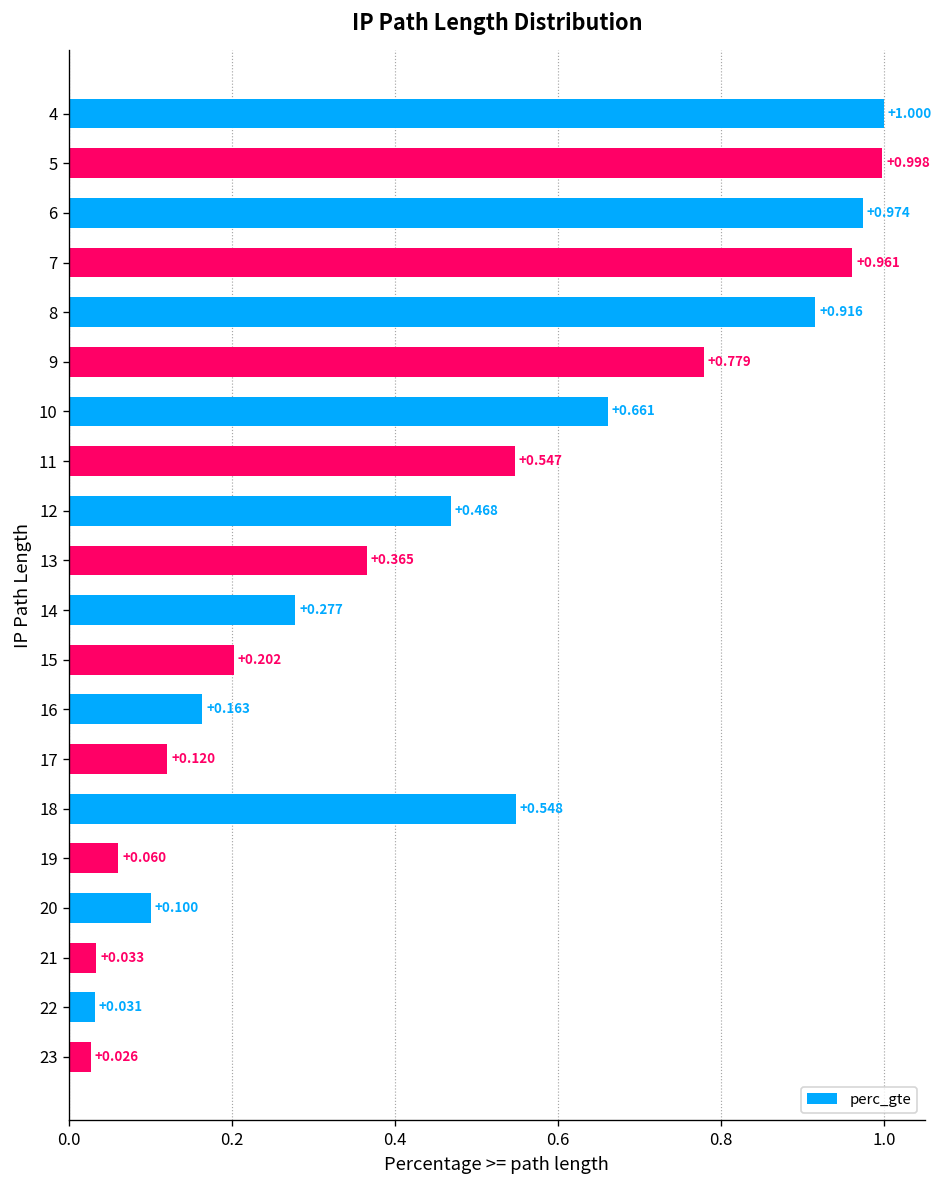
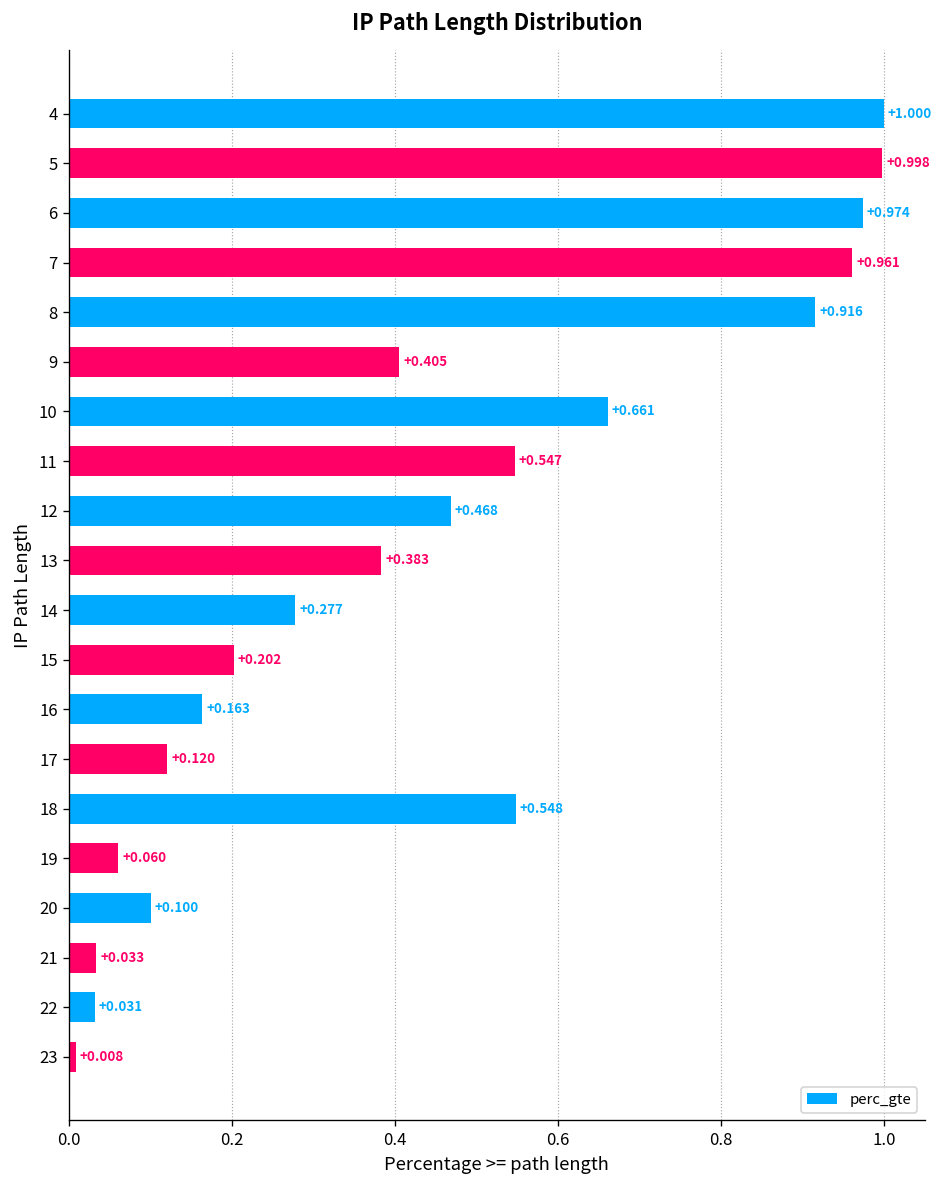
9: +0.779 -> +0.405
13: +0.365 -> +0.383
23: +0.026 -> +0.008
